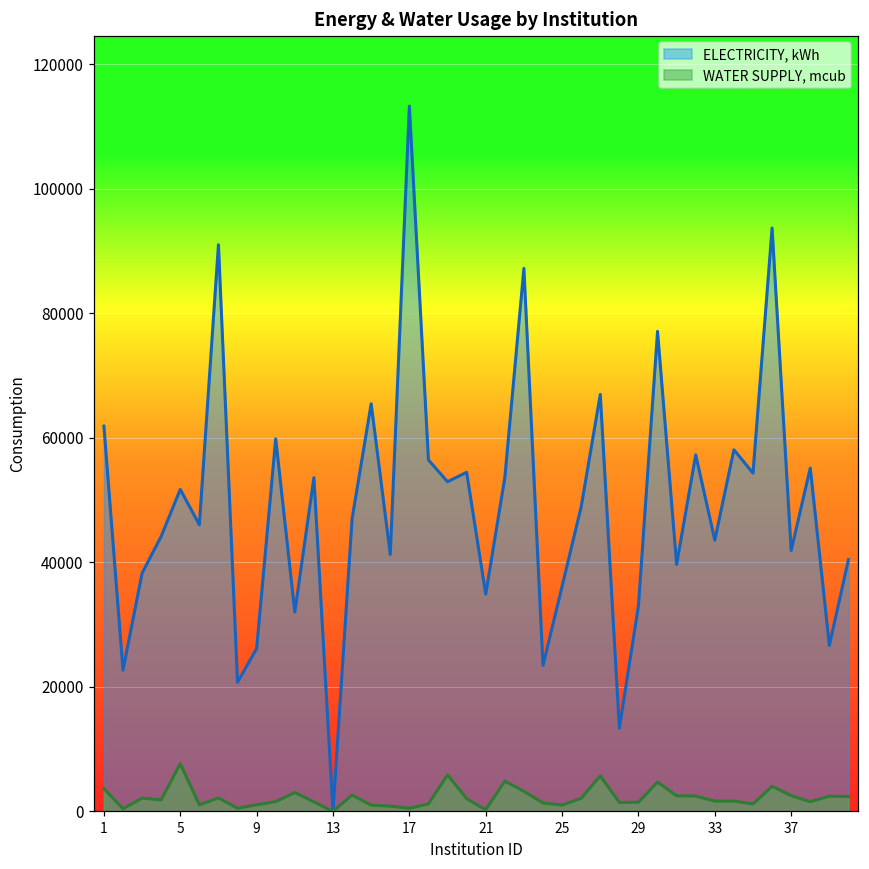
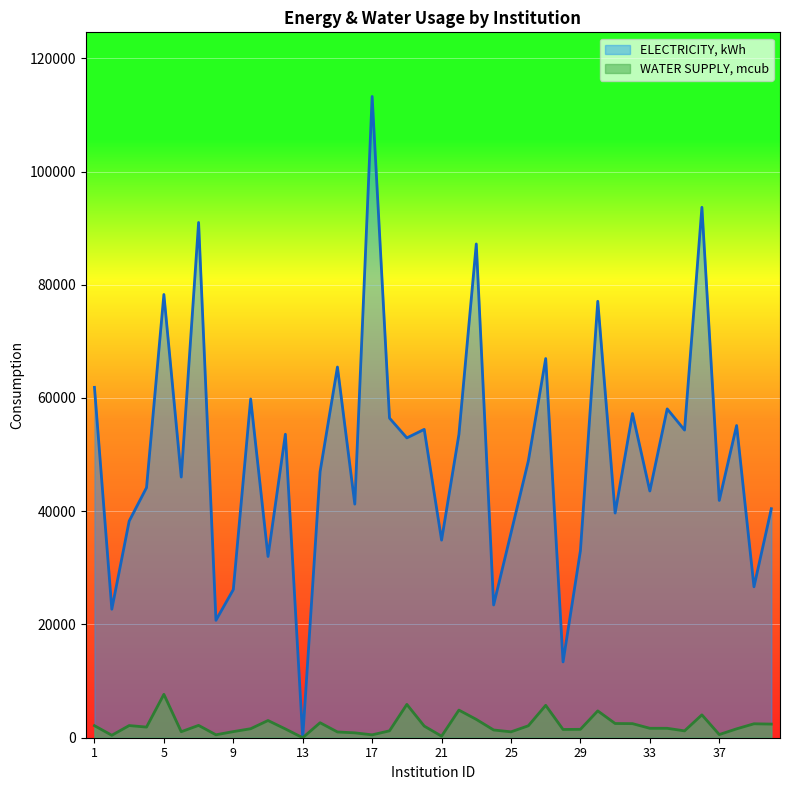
WATER SUPPLY, mcub, 1: 4000 -> 2000
ELECTRICITY, kWh, 5: 52000 -> 78000
WATER SUPPLY, mcub, 37: 3000 -> 1000
